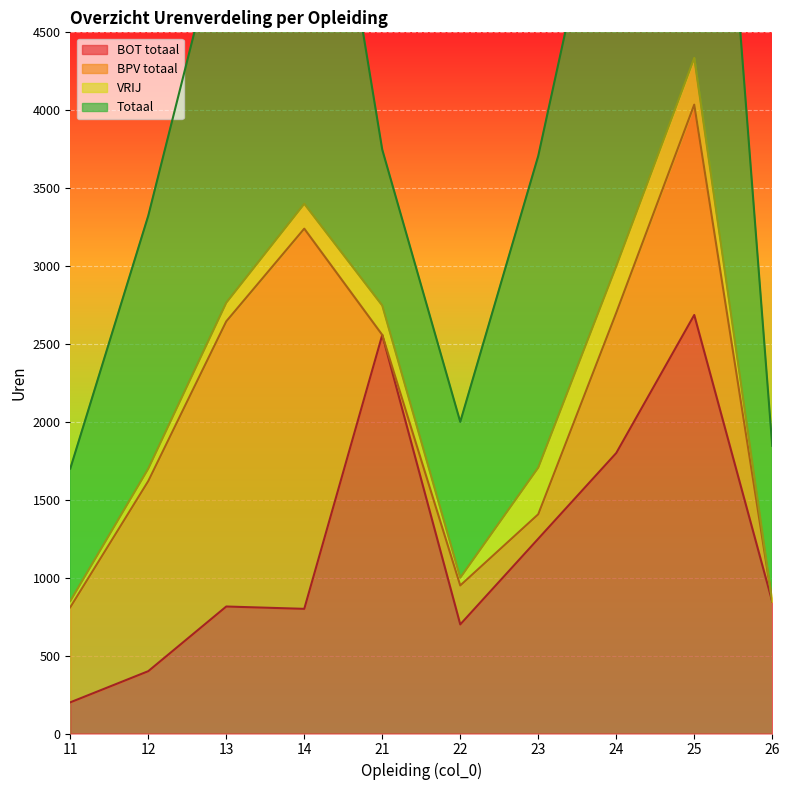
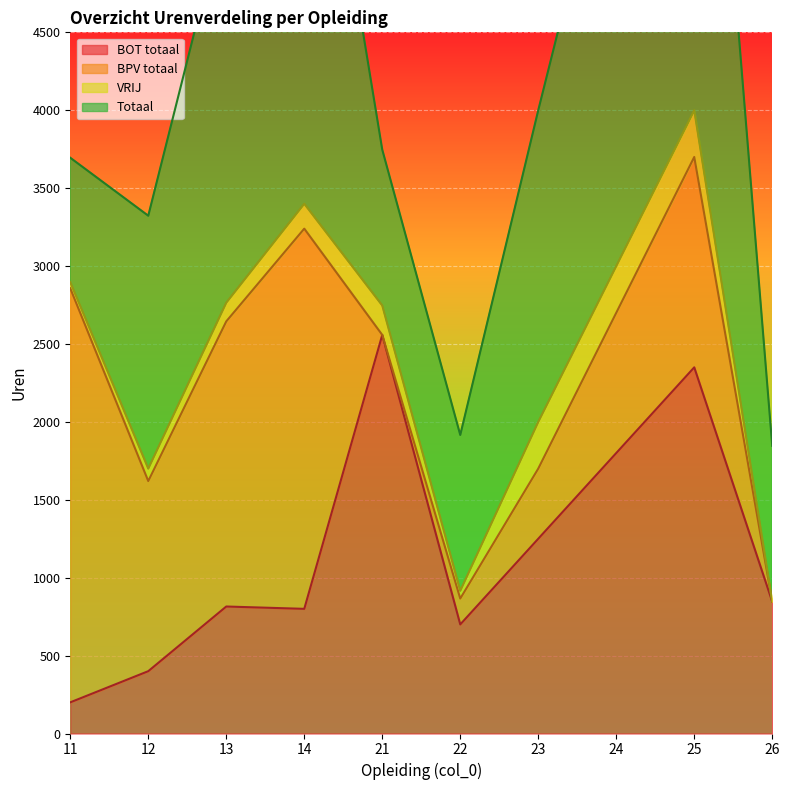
BPV totaal, 11: 610 -> 2660
Totaal, 11: 850 -> 800
BPV totaal, 22: 250 -> 170
BPV totaal, 23: 160 -> 450
BOT totaal, 25: 2690 -> 2350
